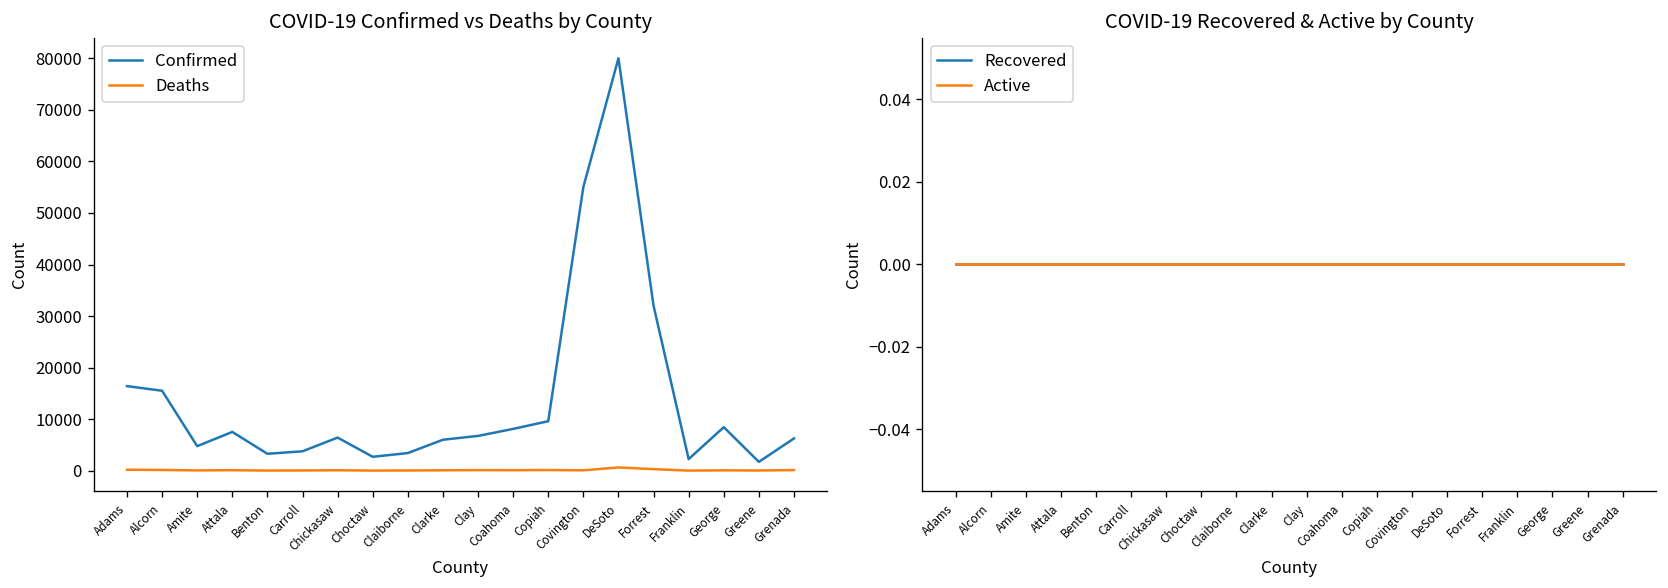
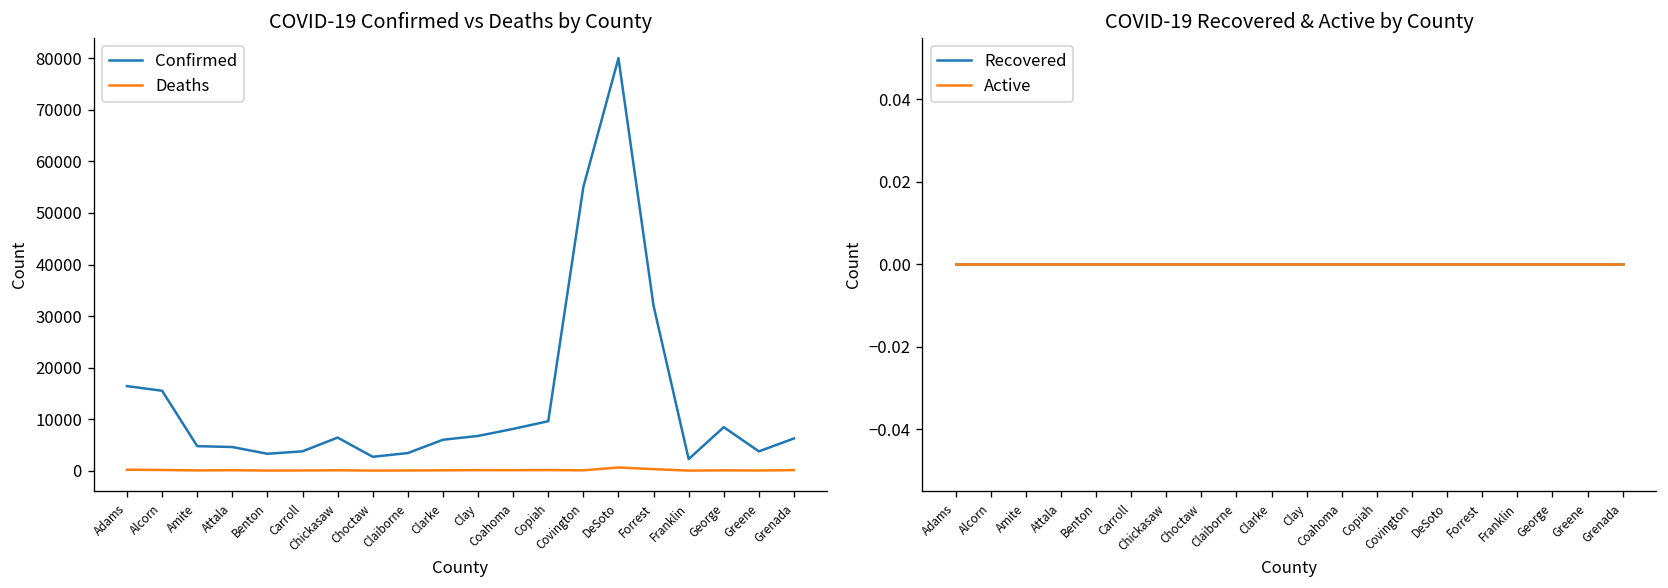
COVID-19 Confirmed vs Deaths by County, Confirmed, Attala: 8000 -> 5000
COVID-19 Confirmed vs Deaths by County, Confirmed, Greene: 2000 -> 4000
